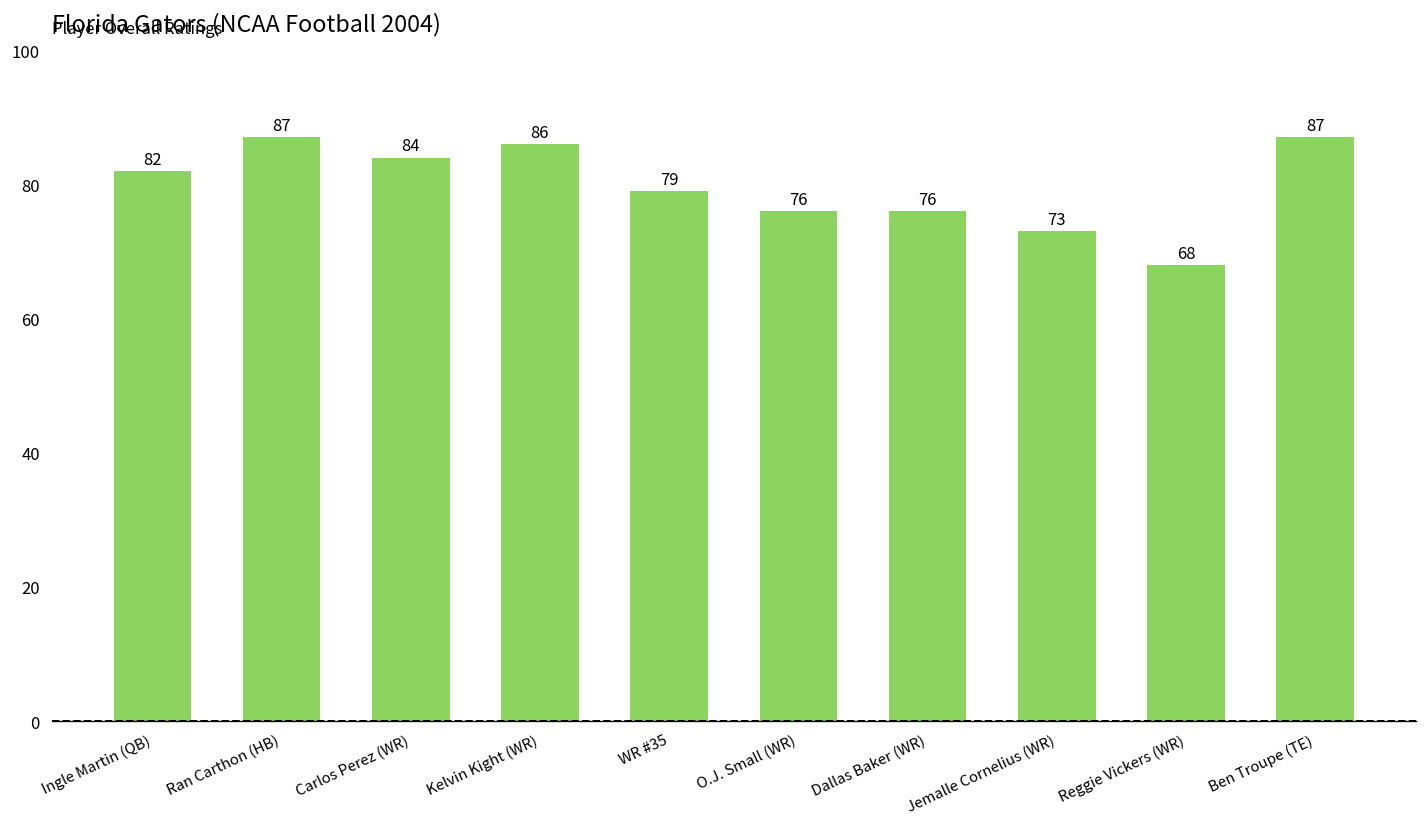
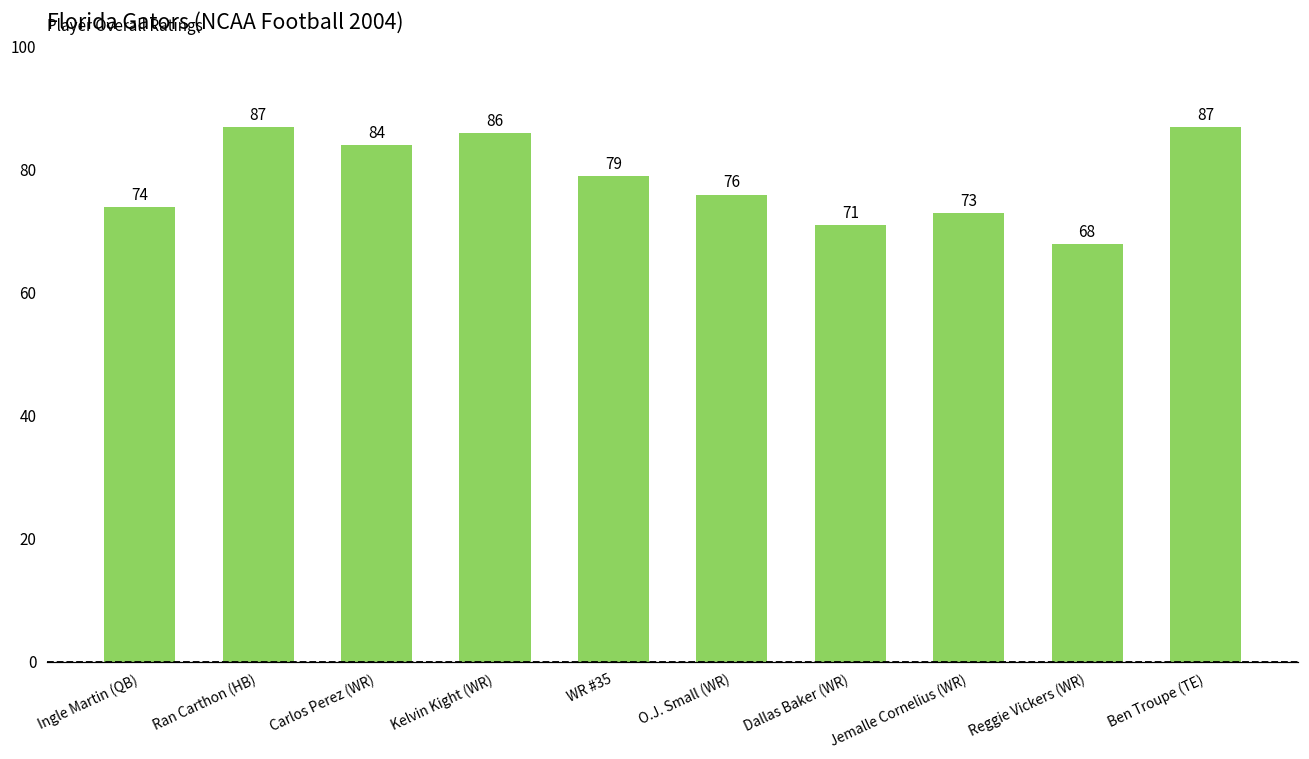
Ingle Martin (QB): 82 -> 74
Dallas Baker (WR): 76 -> 71
